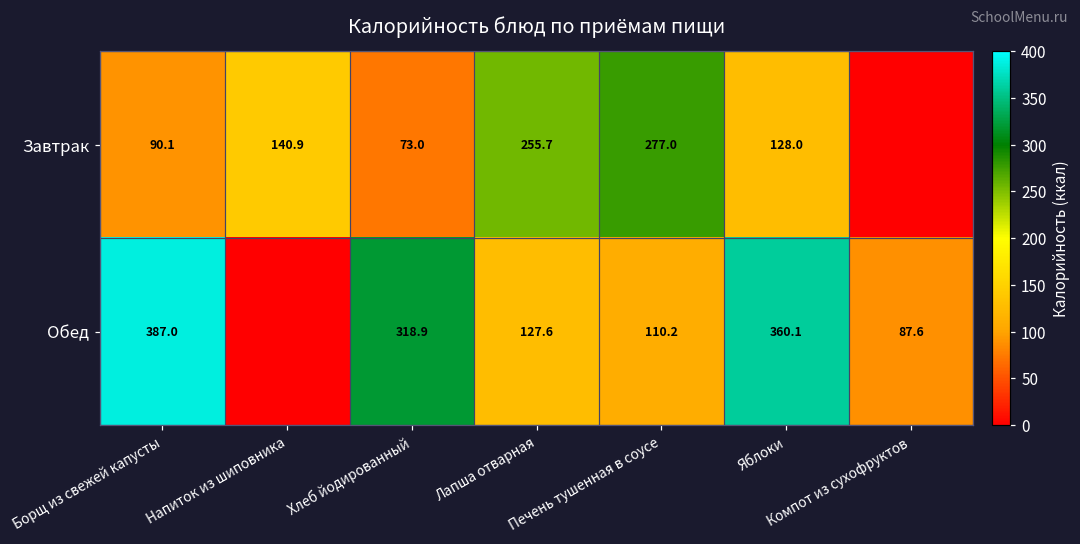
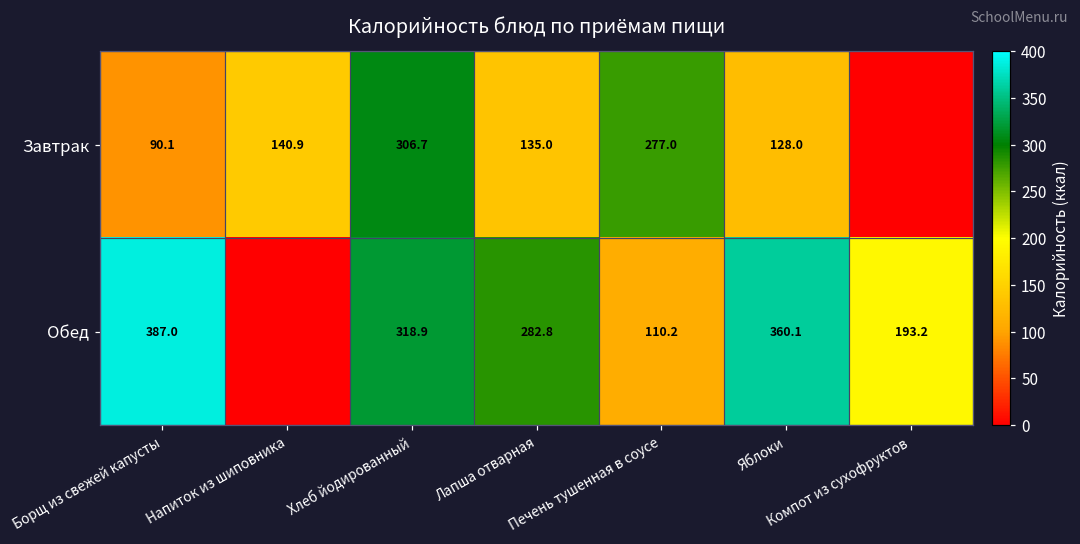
Завтрак, Хлеб йодированный: 73.0 -> 306.7
Завтрак, Лапша отварная: 255.7 -> 135.0
Обед, Лапша отварная: 127.6 -> 282.8
Обед, Компот из сухофруктов: 87.6 -> 193.2
